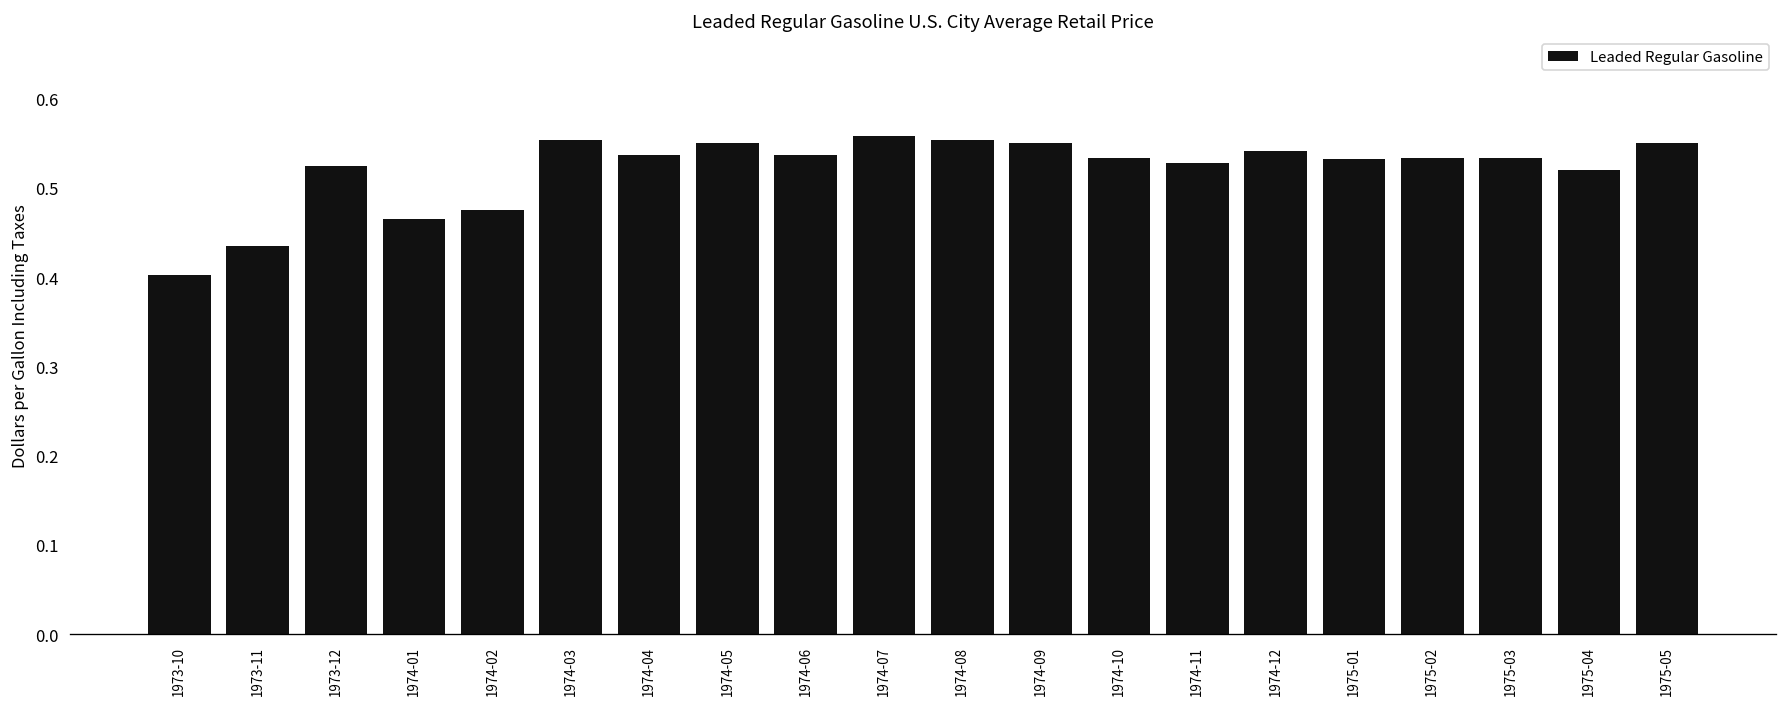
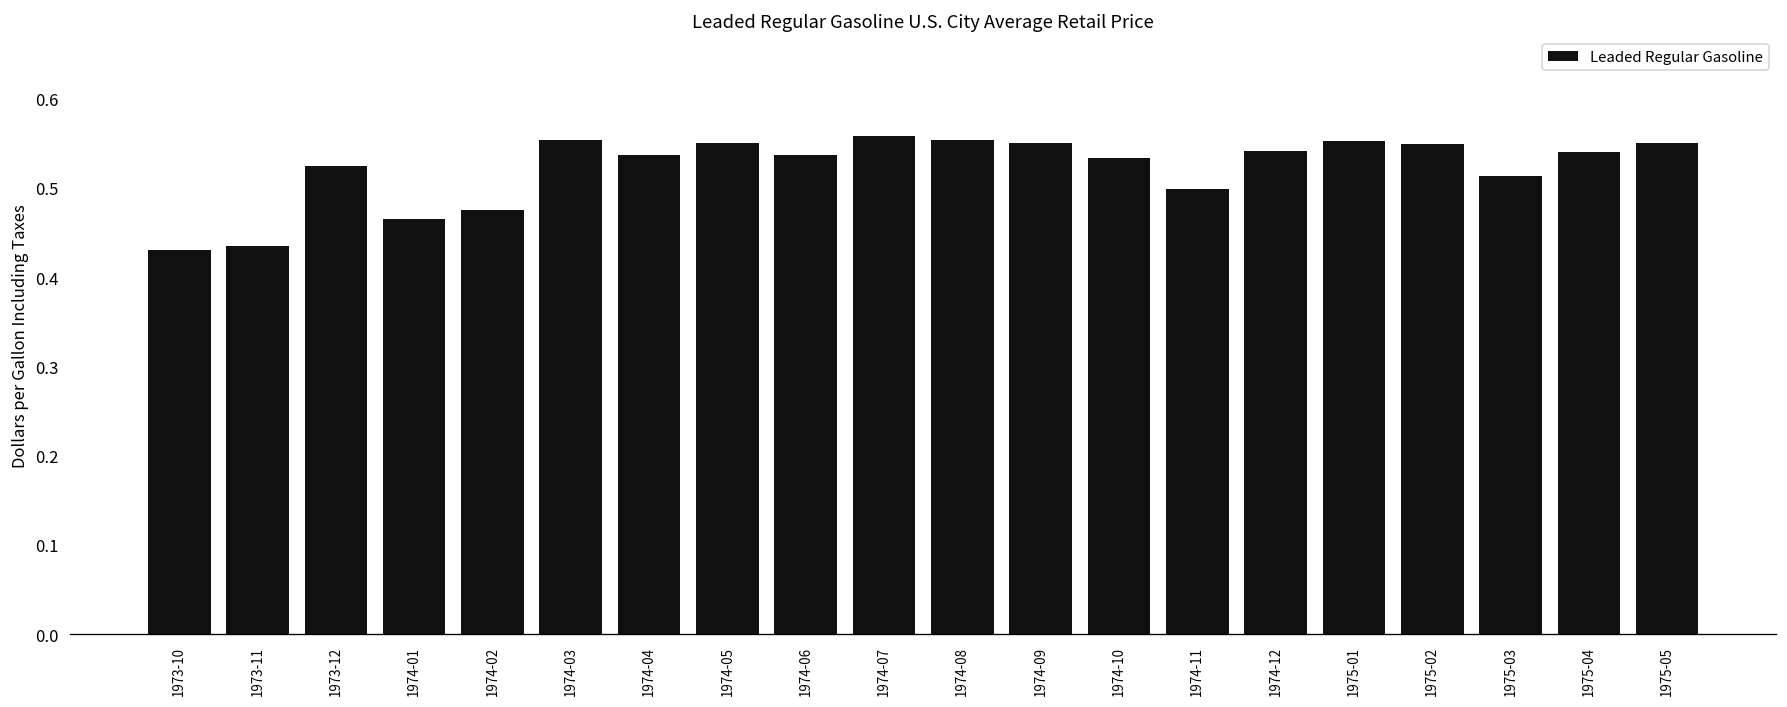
1973-10: 0.40 -> 0.43
1974-11: 0.53 -> 0.50
1975-01: 0.53 -> 0.55
1975-02: 0.53 -> 0.55
1975-03: 0.53 -> 0.51
1975-04: 0.52 -> 0.54
